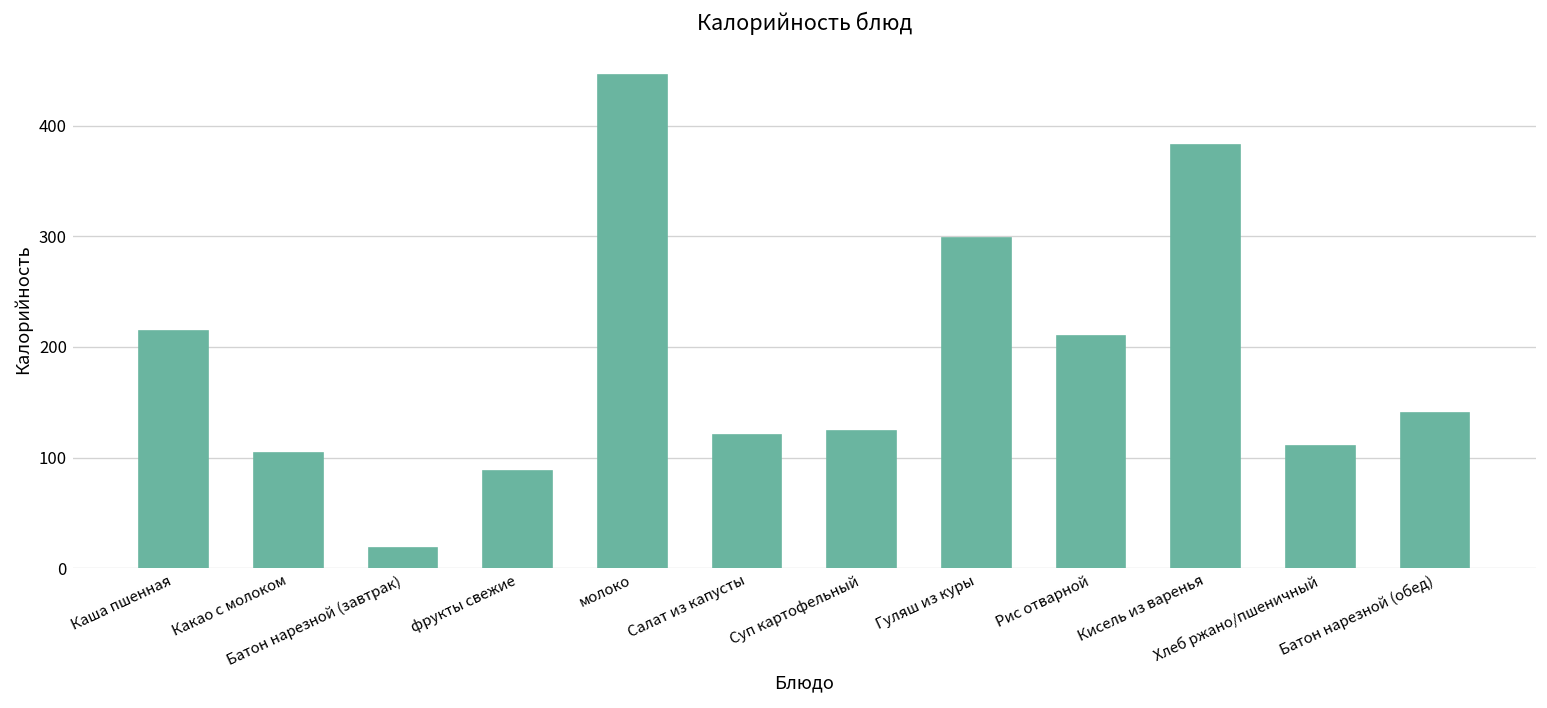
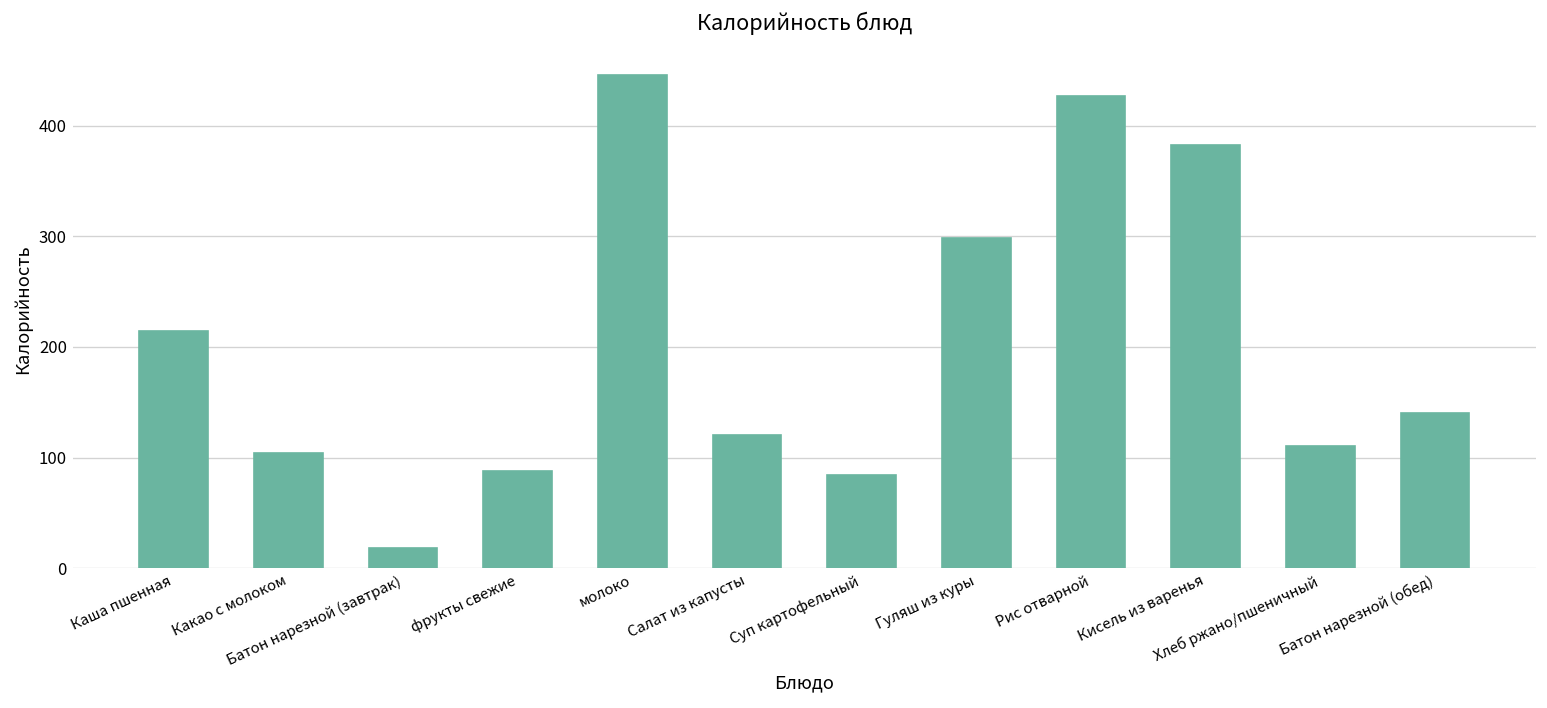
Суп картофельный: 120 -> 80
Рис отварной: 210 -> 430
